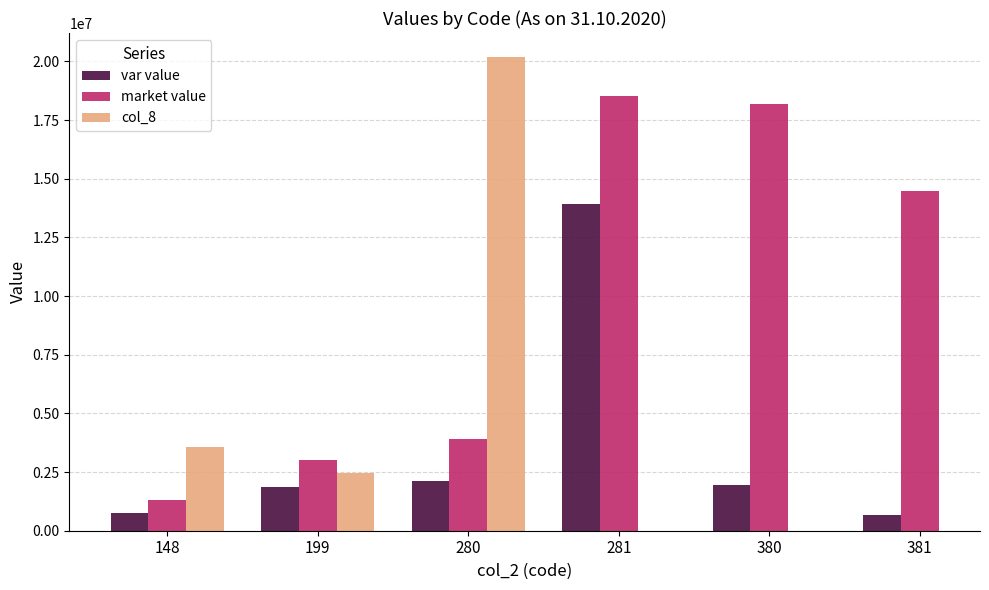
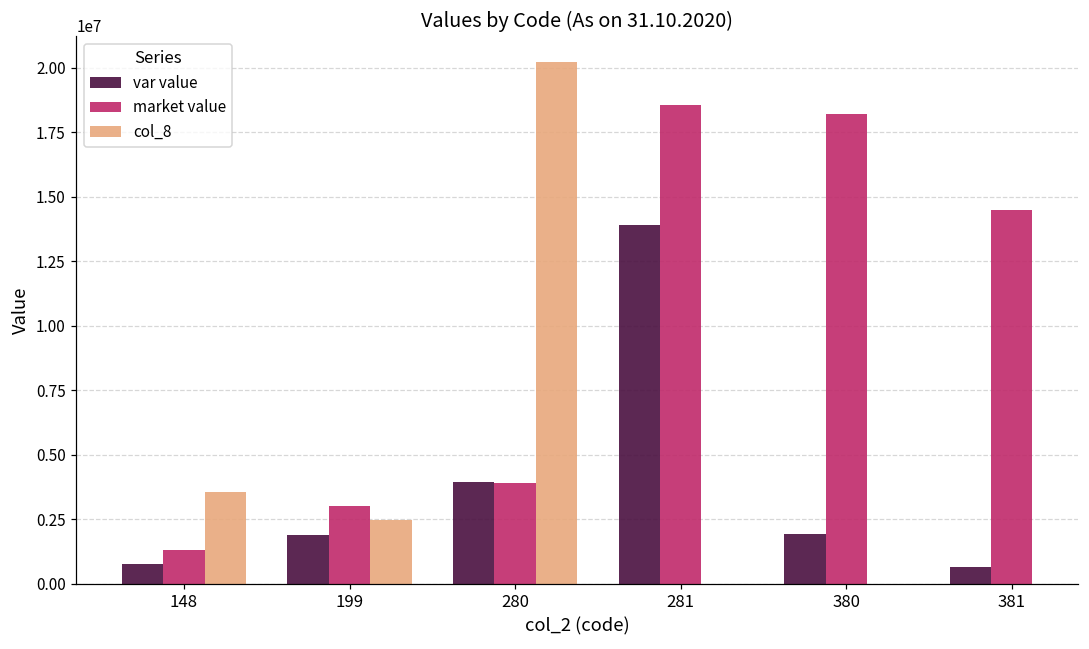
var value, 280: 2100000 -> 3900000
